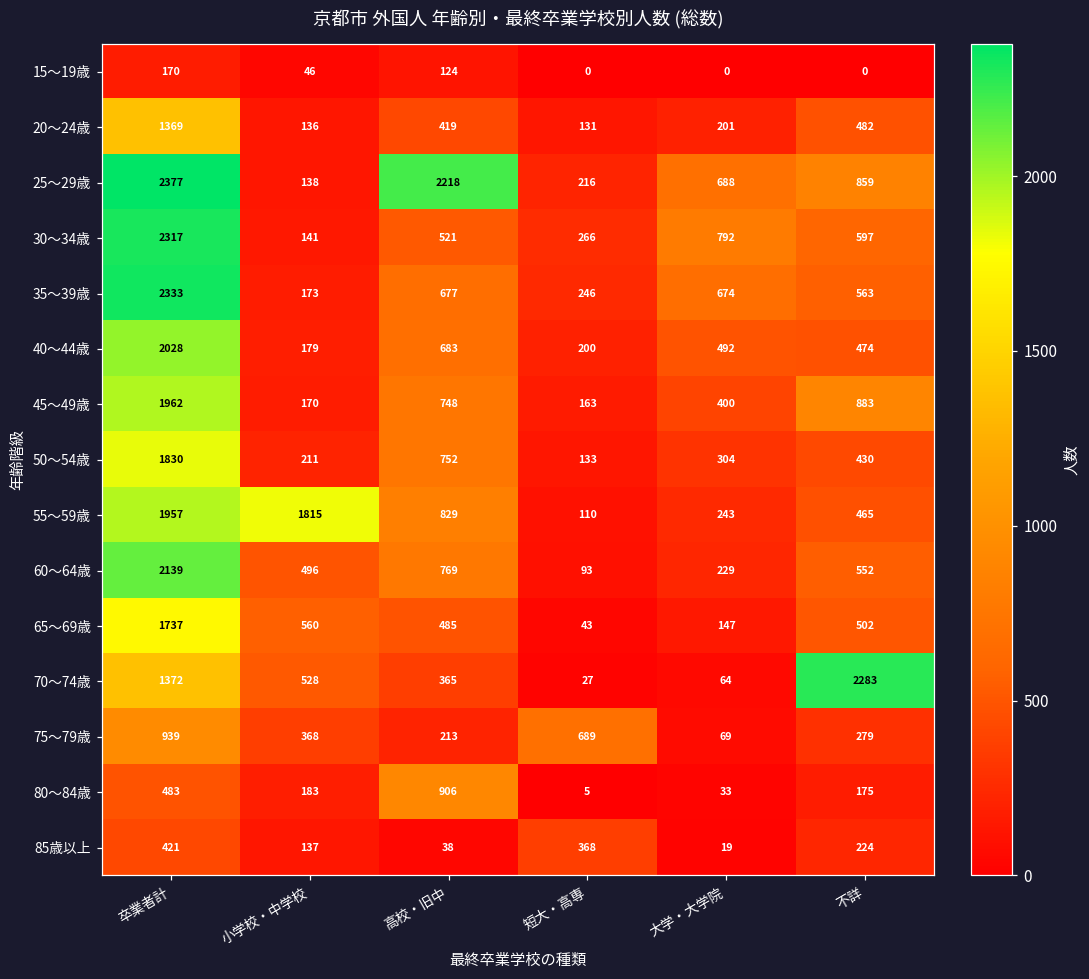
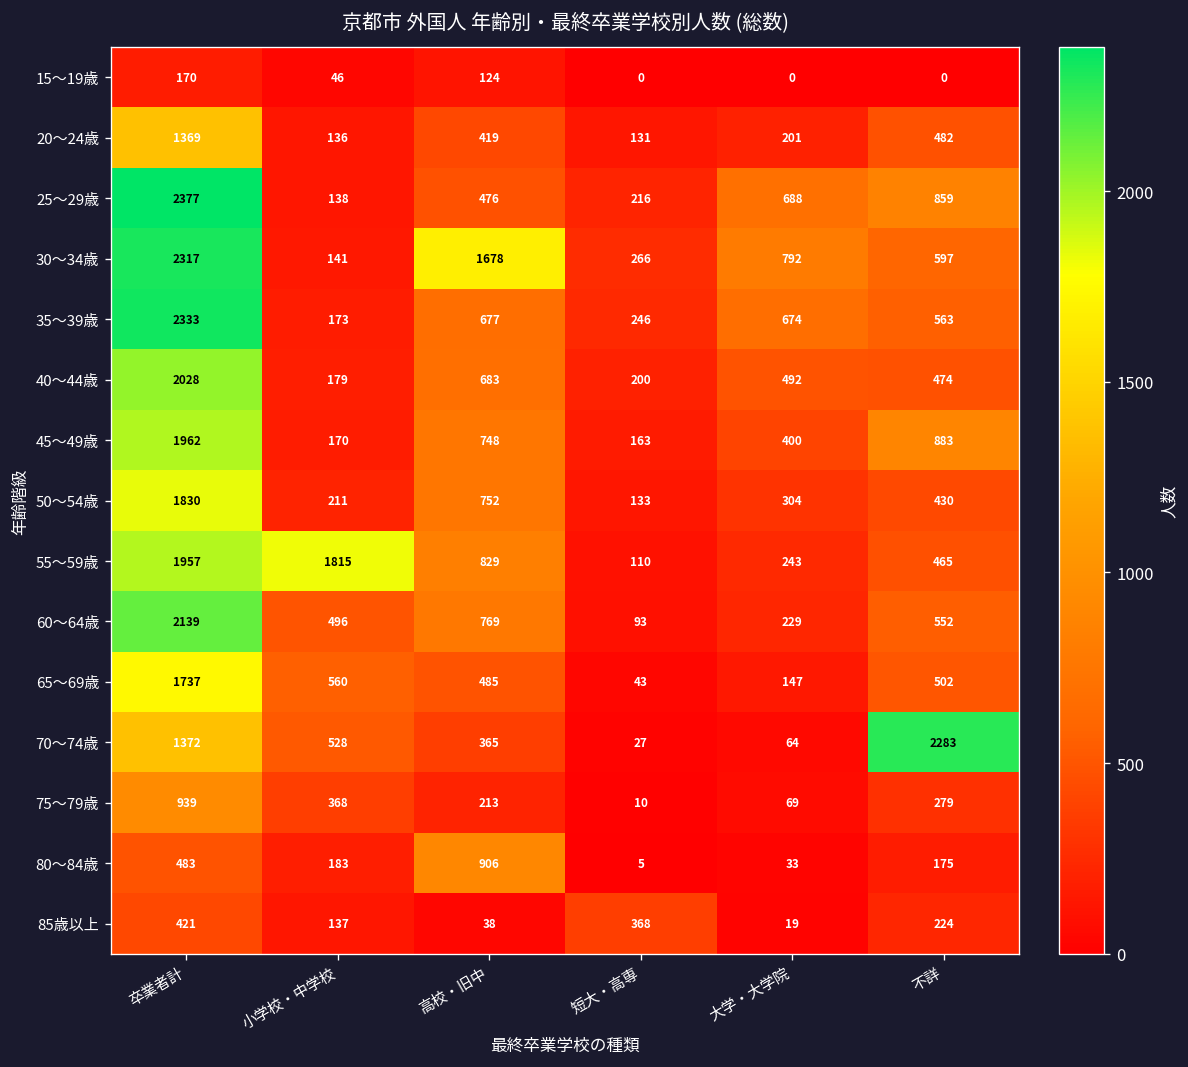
25～29歳, 高校・旧中: 2218 -> 476
30～34歳, 高校・旧中: 521 -> 1678
75～79歳, 短大・高専: 689 -> 10
